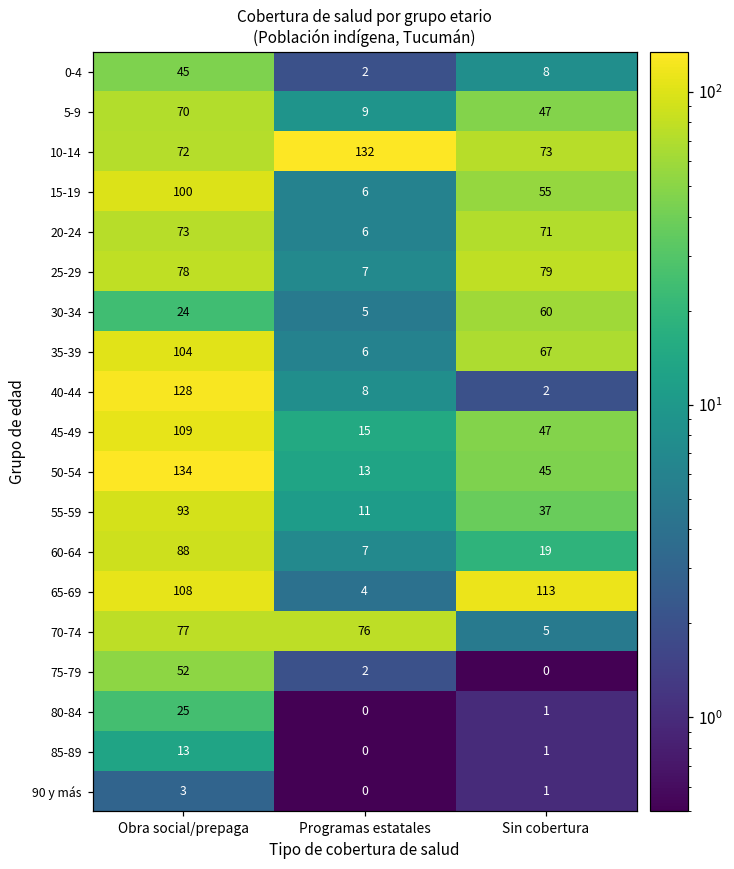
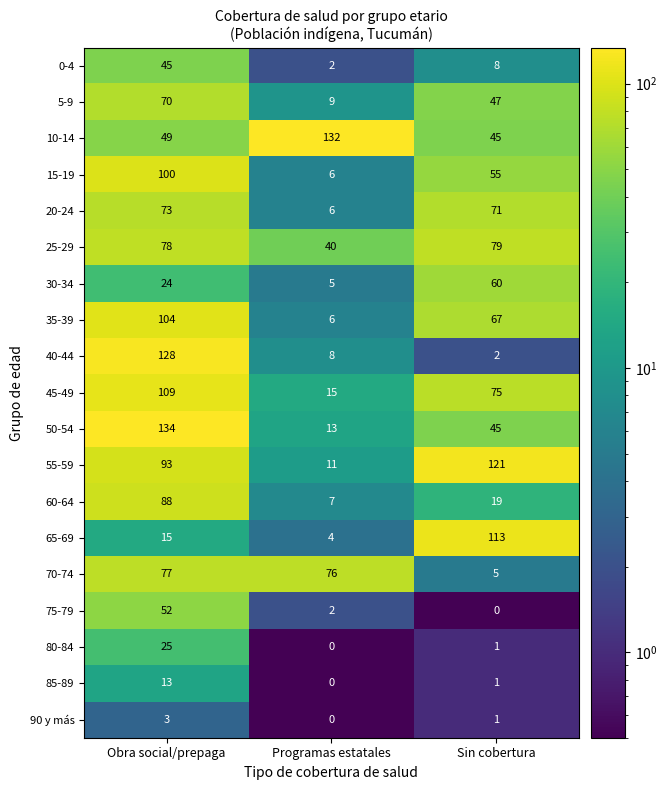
10-14, Obra social/prepaga: 72 -> 49
10-14, Sin cobertura: 73 -> 45
25-29, Programas estatales: 7 -> 40
45-49, Sin cobertura: 47 -> 75
55-59, Sin cobertura: 37 -> 121
65-69, Obra social/prepaga: 108 -> 15
